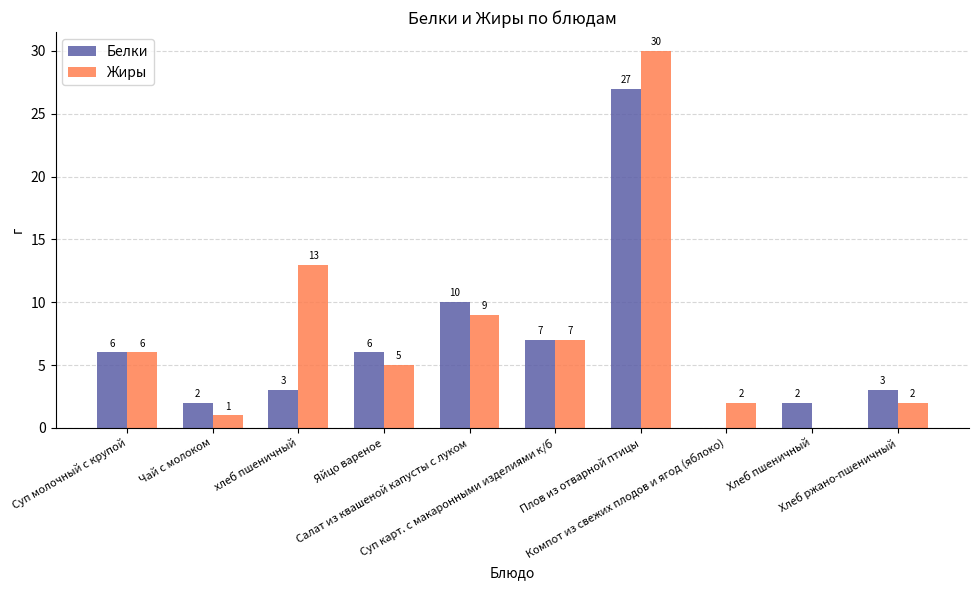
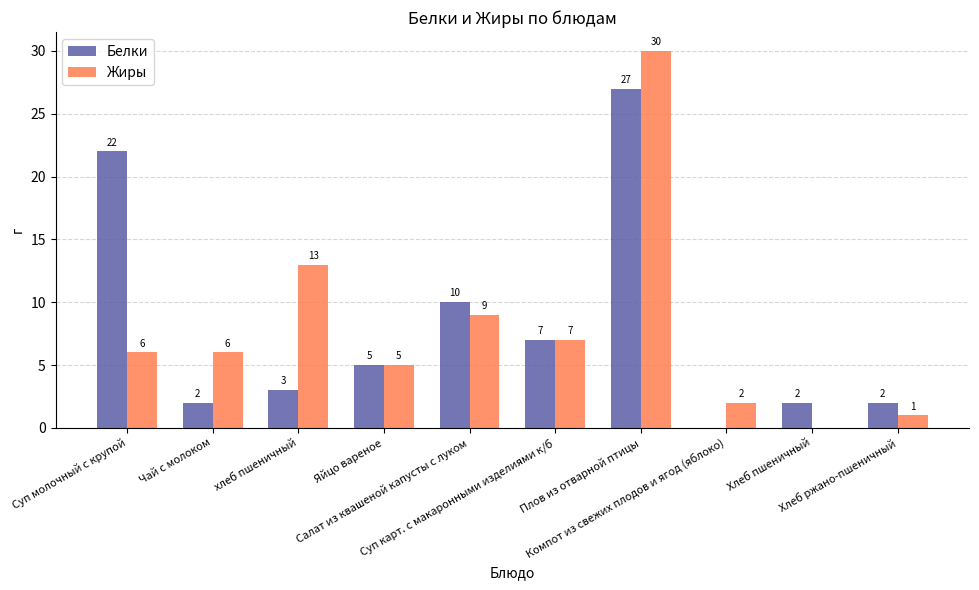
Белки, Суп молочный с крупой: 6 -> 22
Жиры, Чай с молоком: 1 -> 6
Белки, Яйцо вареное: 6 -> 5
Белки, Хлеб ржано-пшеничный: 3 -> 2
Жиры, Хлеб ржано-пшеничный: 2 -> 1
